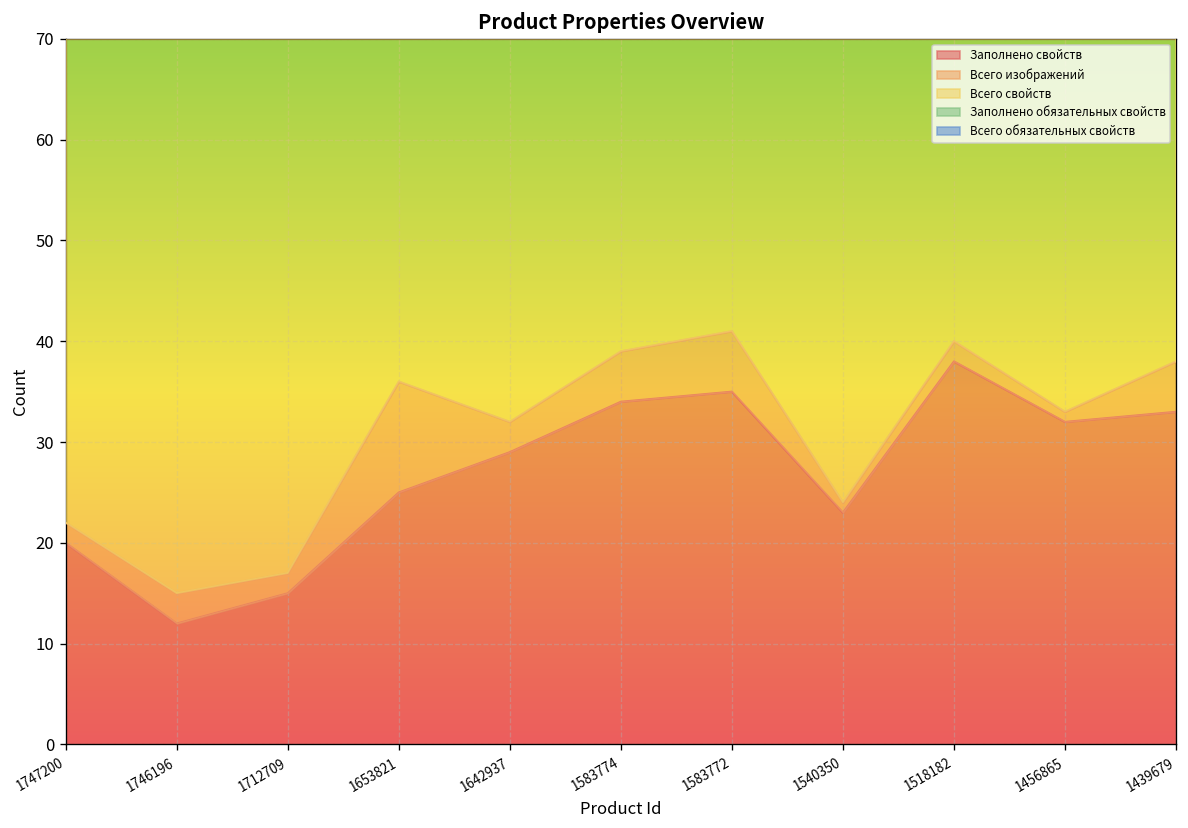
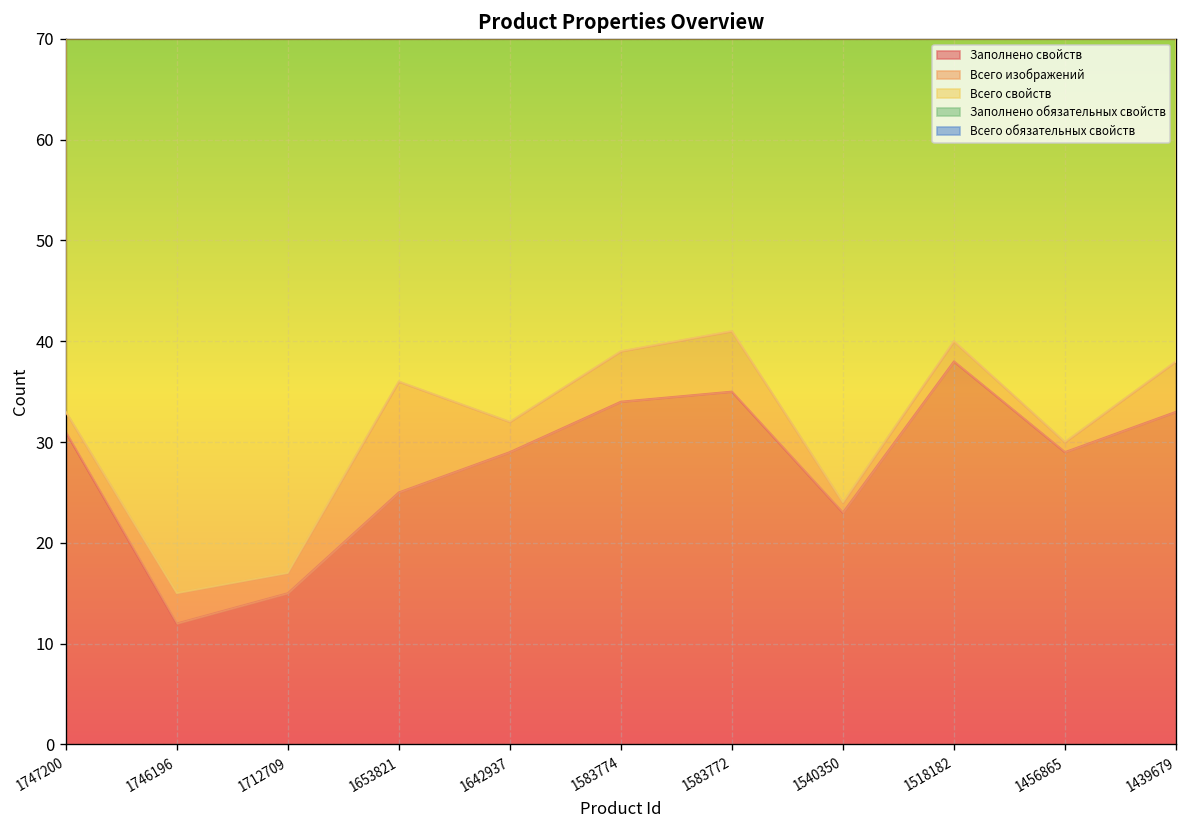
Заполнено свойств, 1747200: 20 -> 31
Заполнено свойств, 1456865: 32 -> 29
